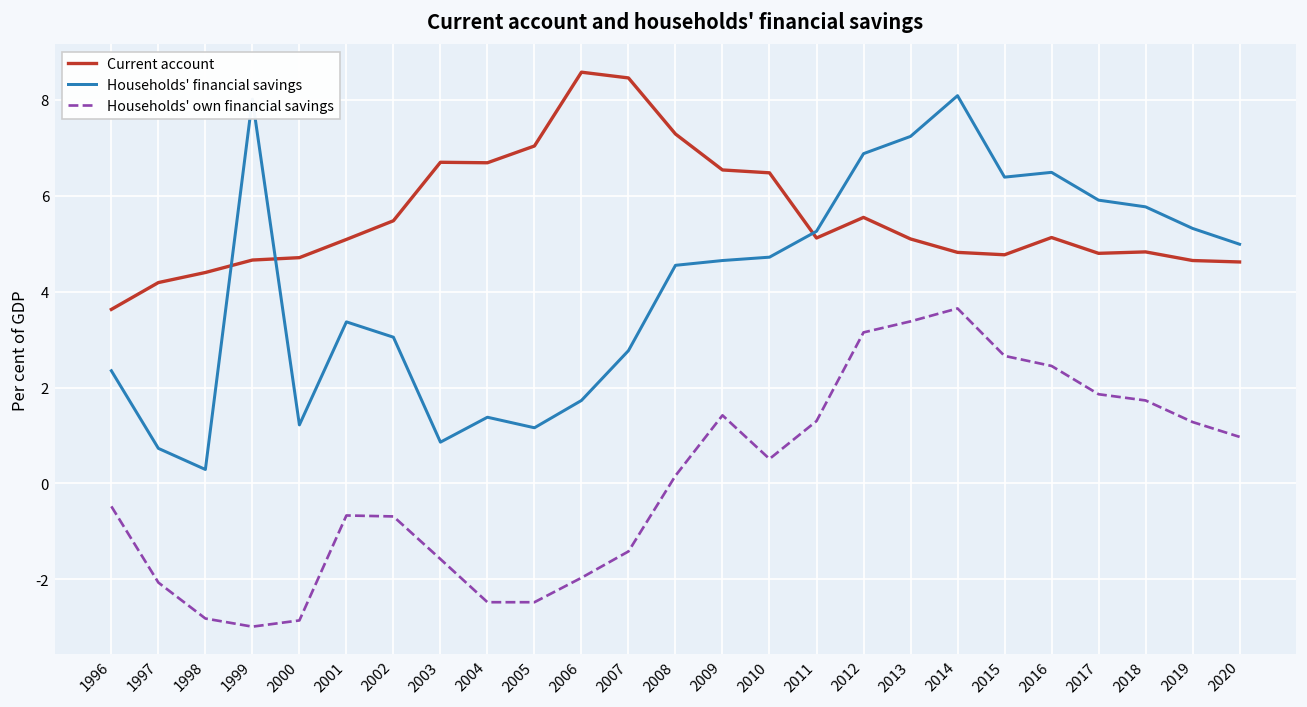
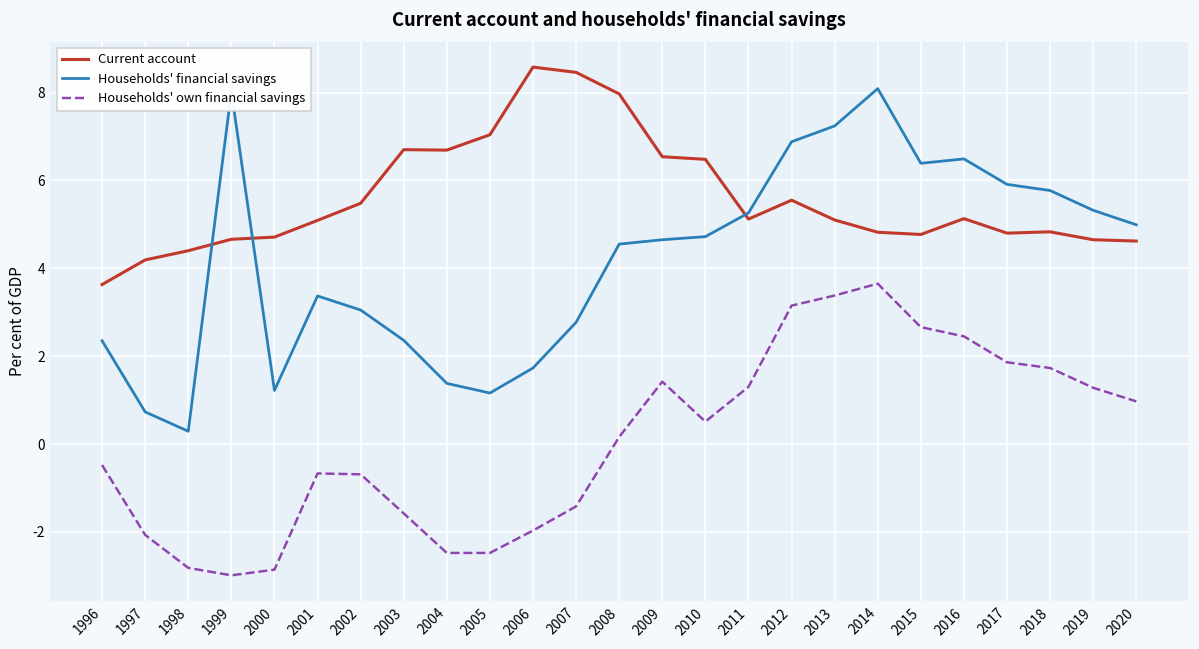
Households' financial savings, 2003: 0.9 -> 2.4
Current account, 2008: 7.3 -> 8.0
